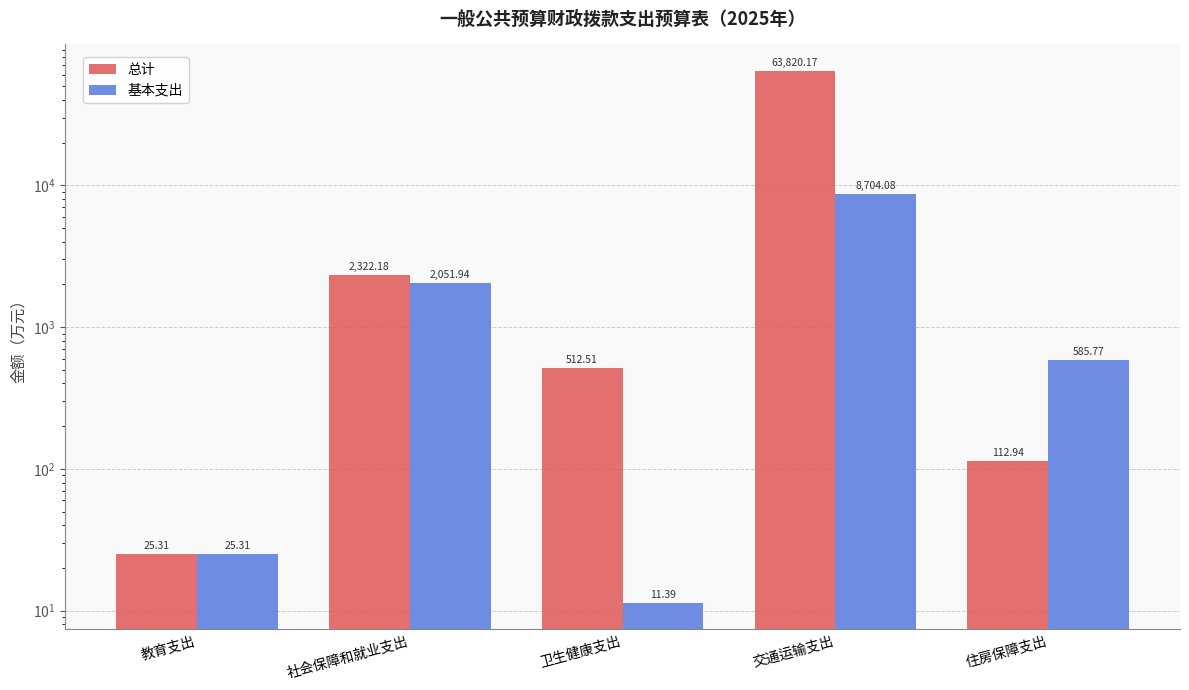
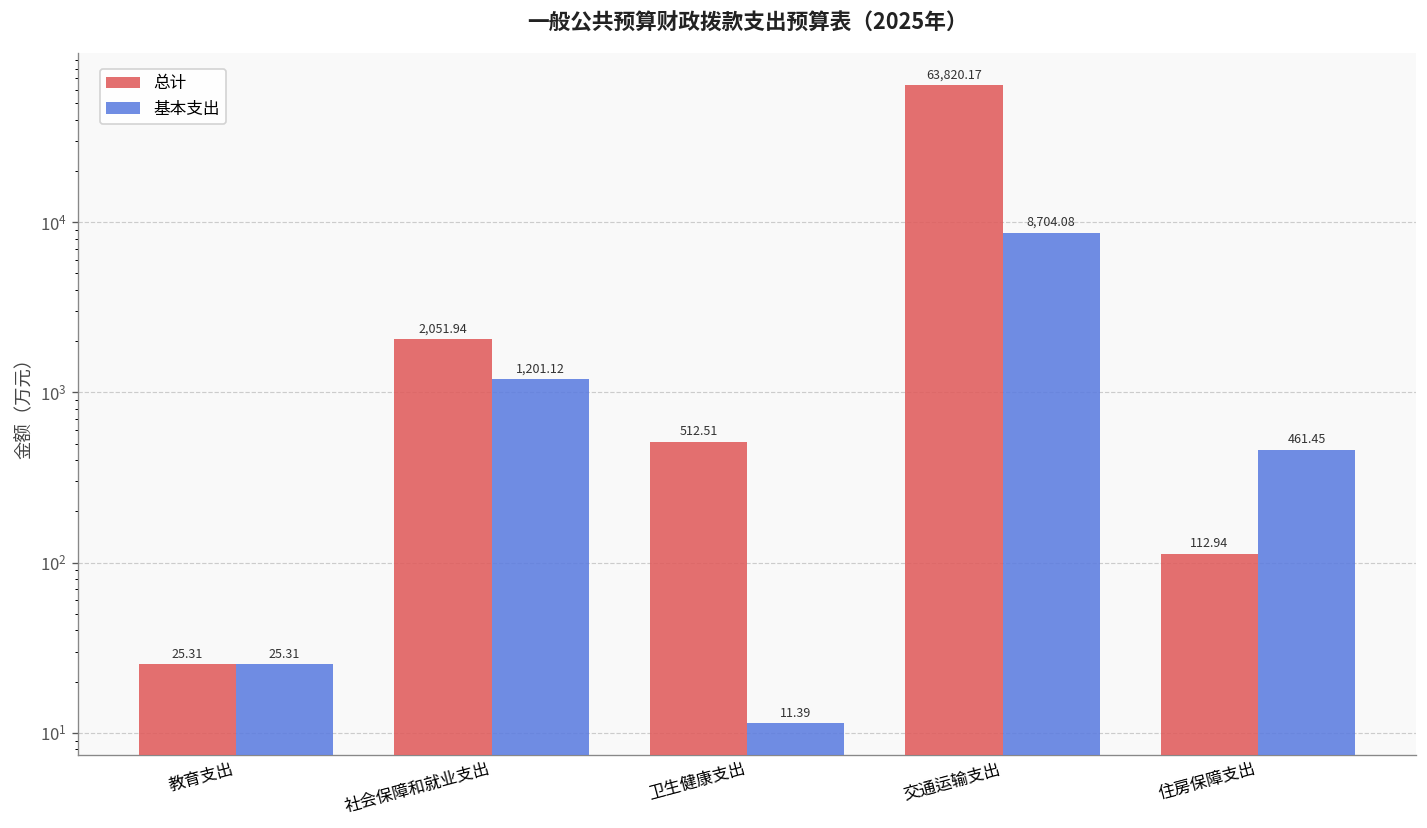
总计, 社会保障和就业支出: 2,322.18 -> 2,051.94
基本支出, 社会保障和就业支出: 2,051.94 -> 1,201.12
基本支出, 住房保障支出: 585.77 -> 461.45
